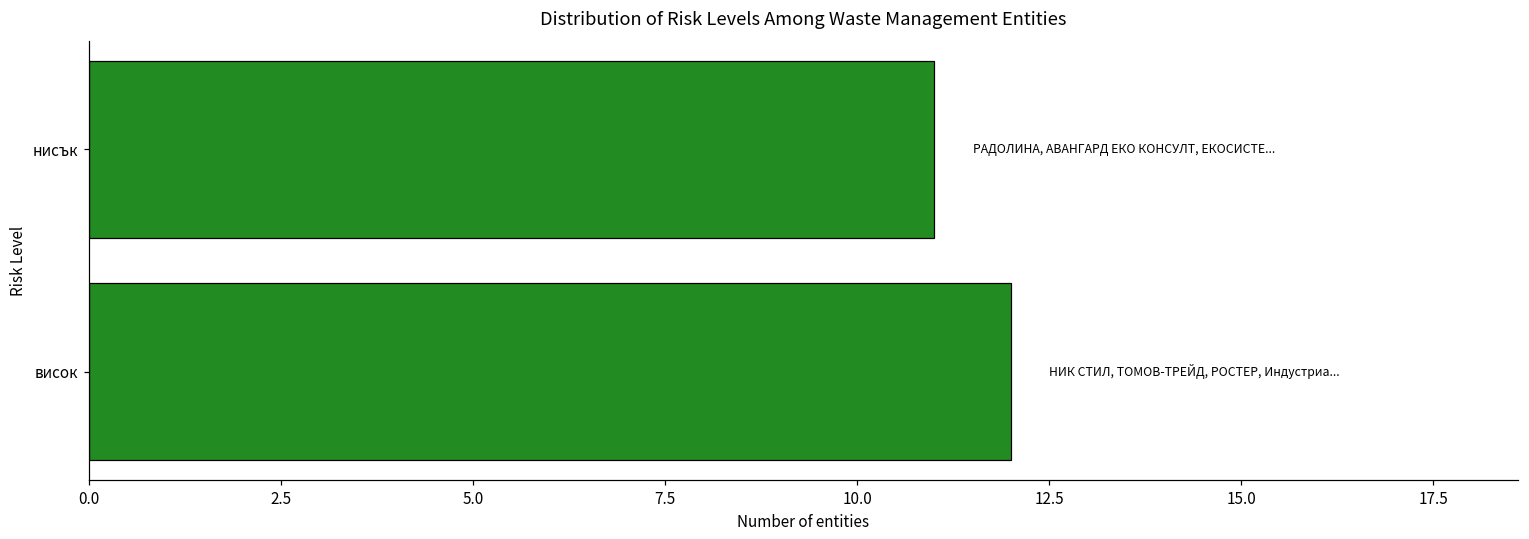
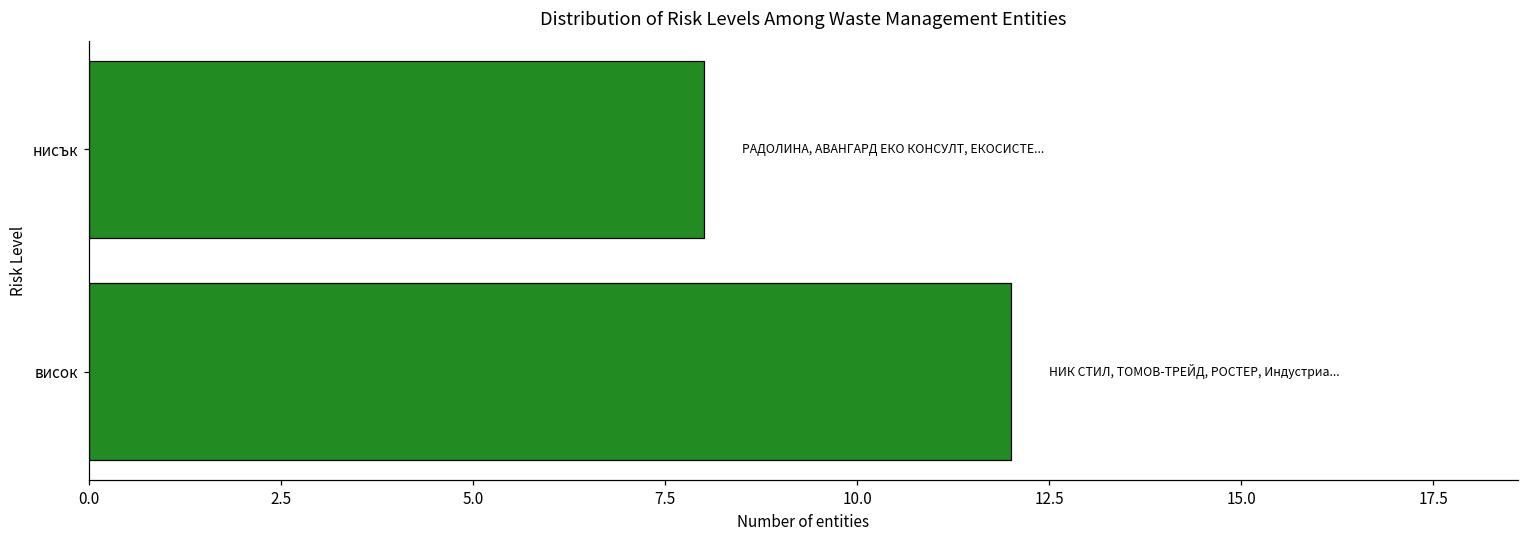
нисък: 11 -> 8
